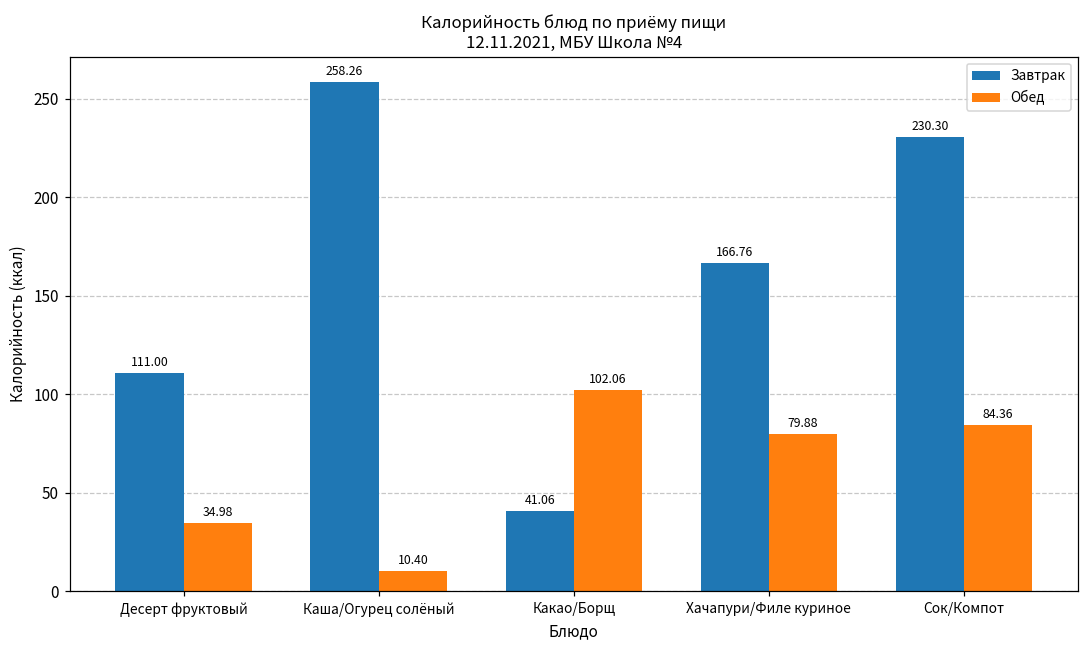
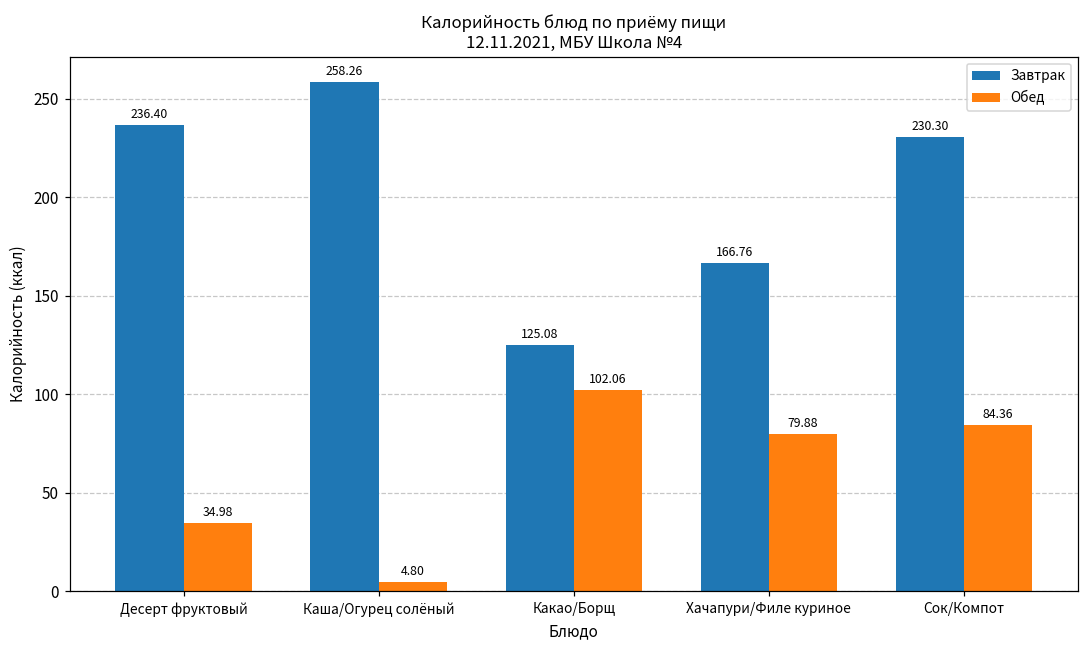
Завтрак, Десерт фруктовый: 111.00 -> 236.40
Обед, Каша/Огурец солёный: 10.40 -> 4.80
Завтрак, Какао/Борщ: 41.06 -> 125.08
